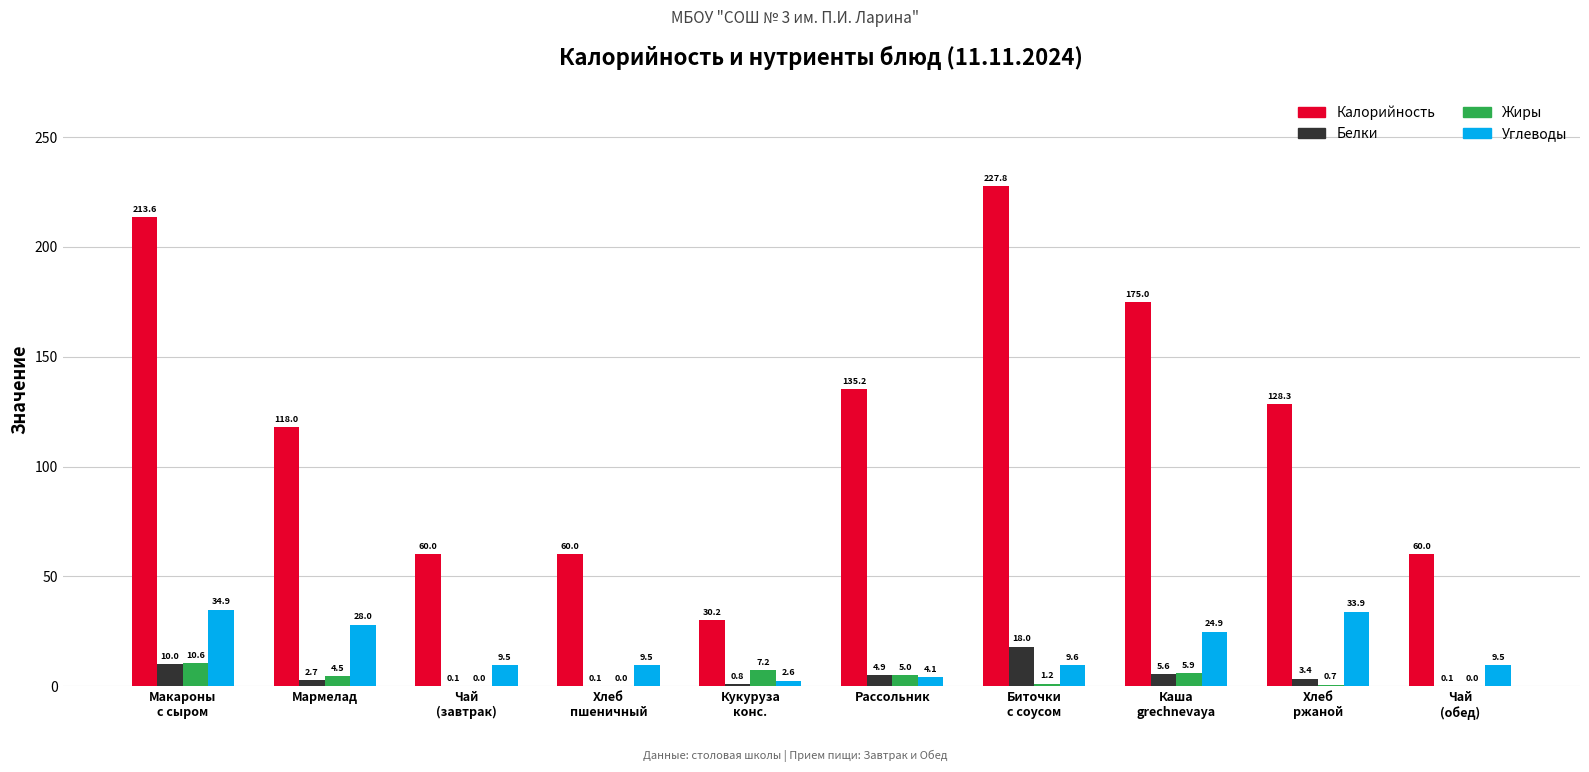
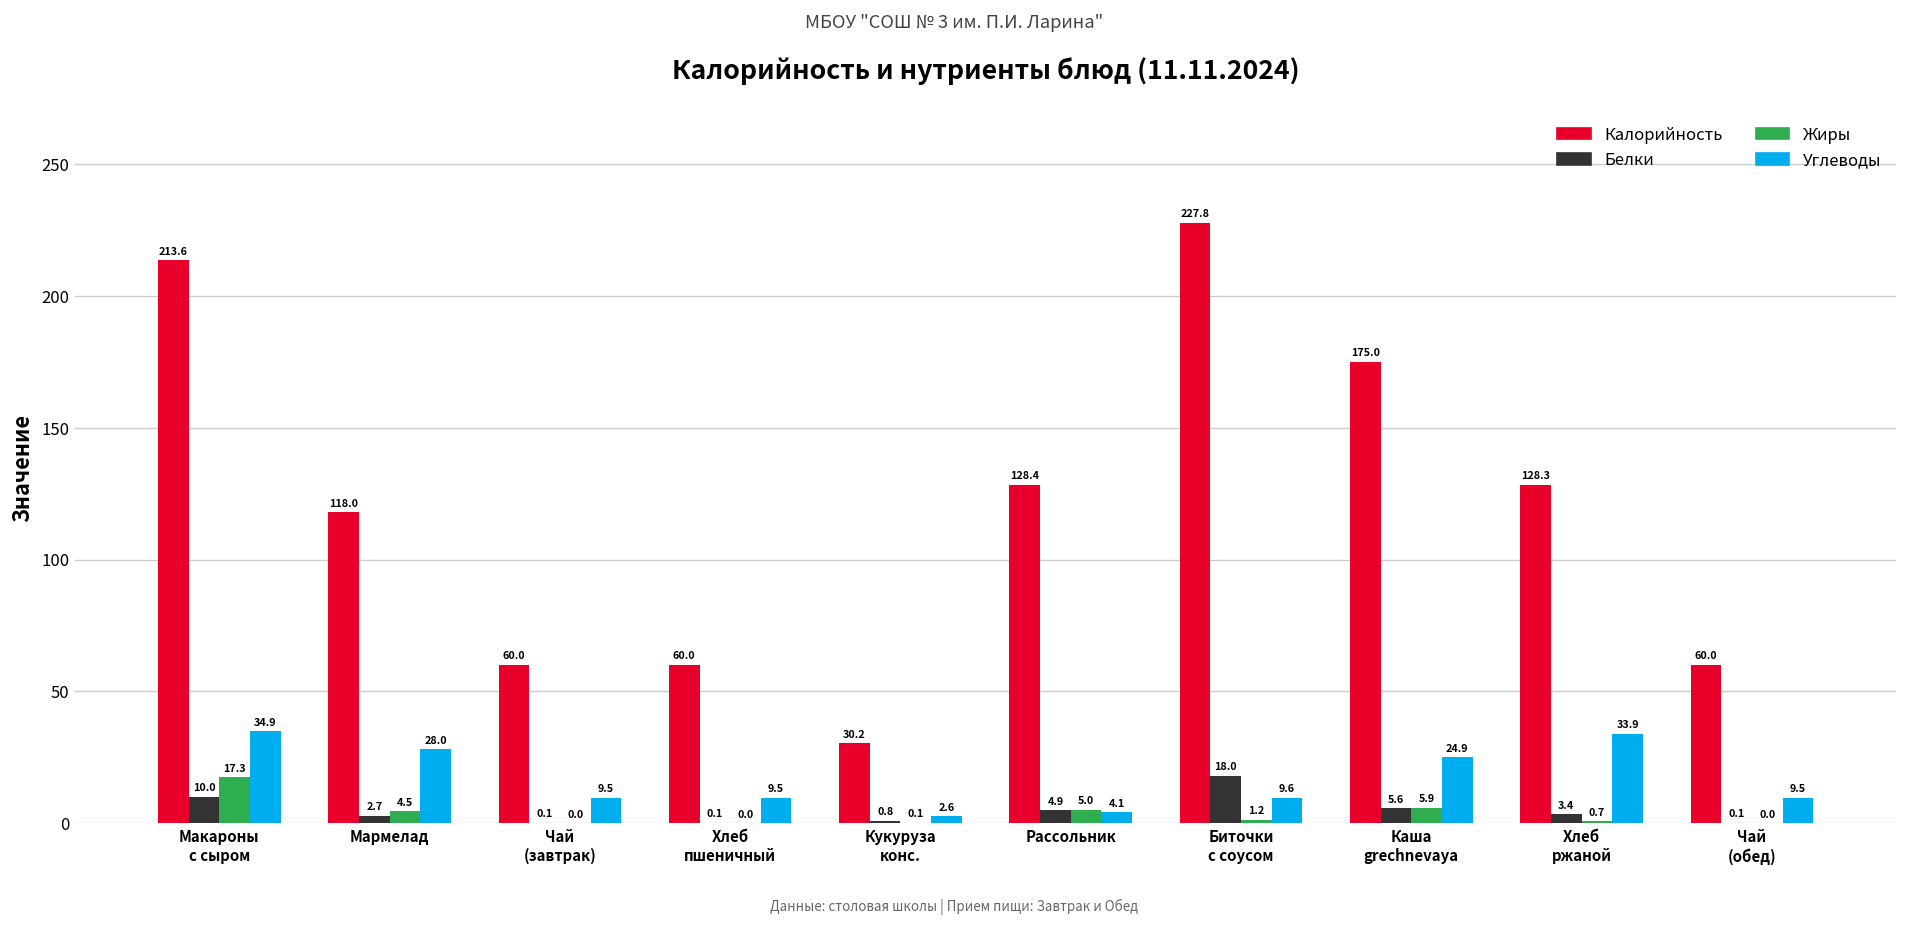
Жиры, Макароны с сыром: 10.6 -> 17.3
Жиры, Кукуруза конс.: 7.2 -> 0.1
Калорийность, Рассольник: 135.2 -> 128.4
